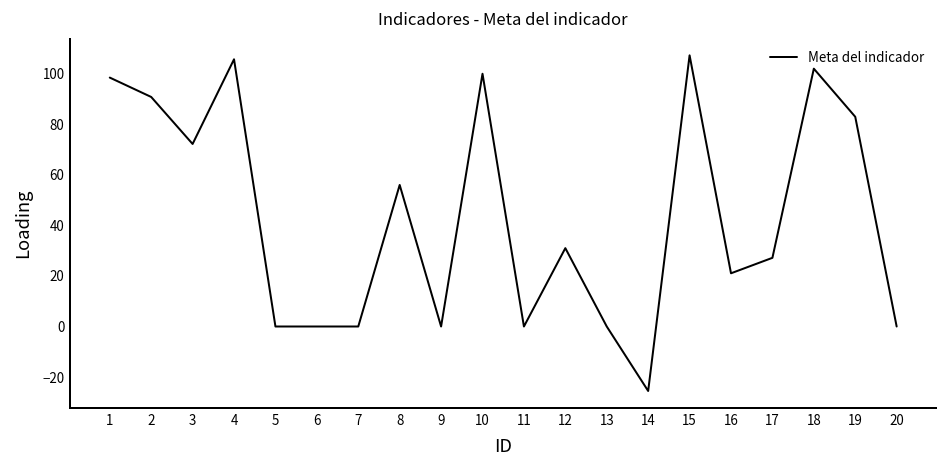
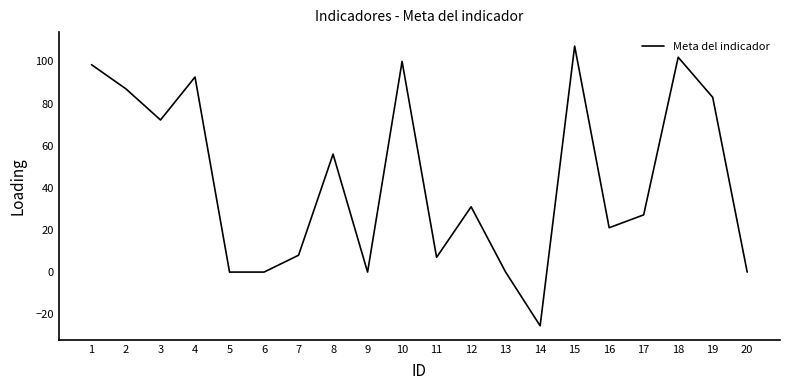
2: 91 -> 87
4: 106 -> 93
7: 0 -> 8
11: 0 -> 7
